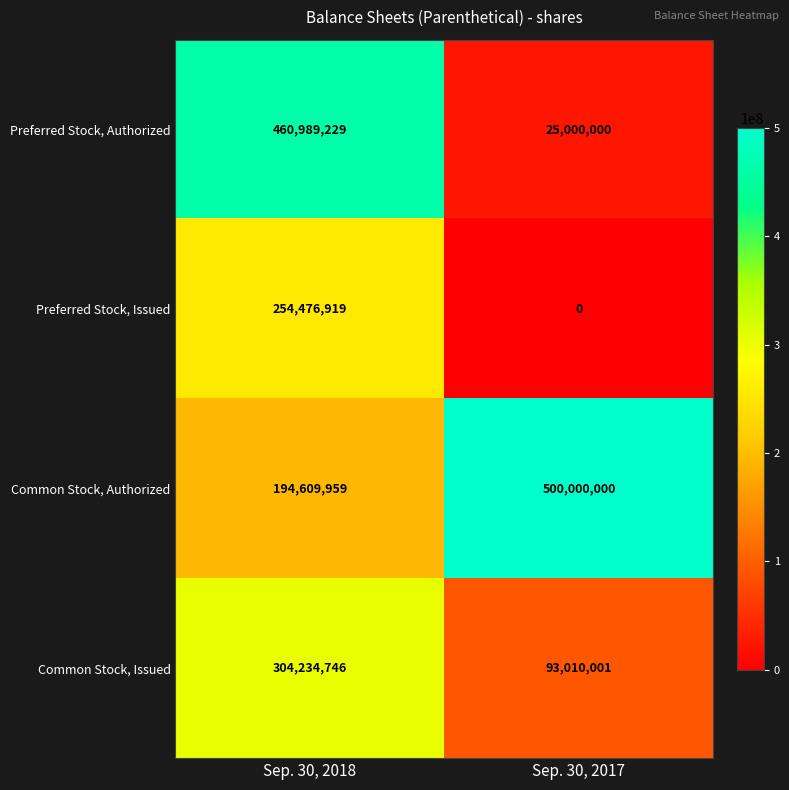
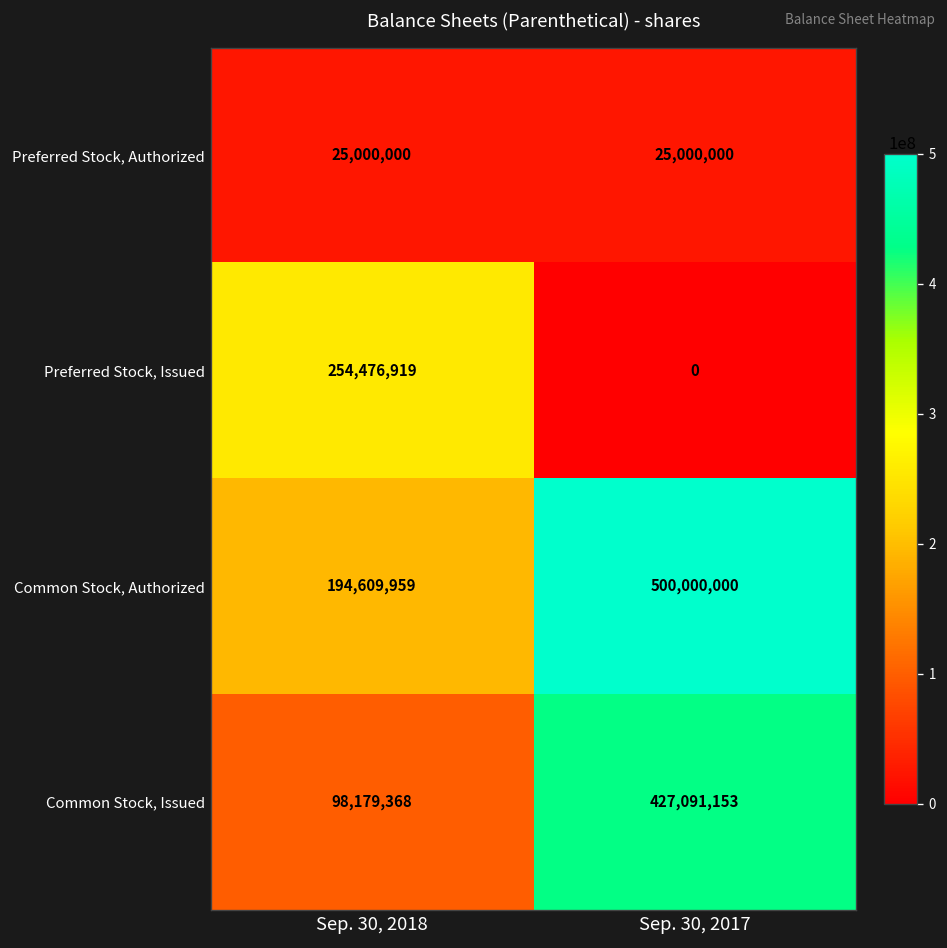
Preferred Stock, Authorized, Sep. 30, 2018: 460,989,229 -> 25,000,000
Common Stock, Issued, Sep. 30, 2018: 304,234,746 -> 98,179,368
Common Stock, Issued, Sep. 30, 2017: 93,010,001 -> 427,091,153
